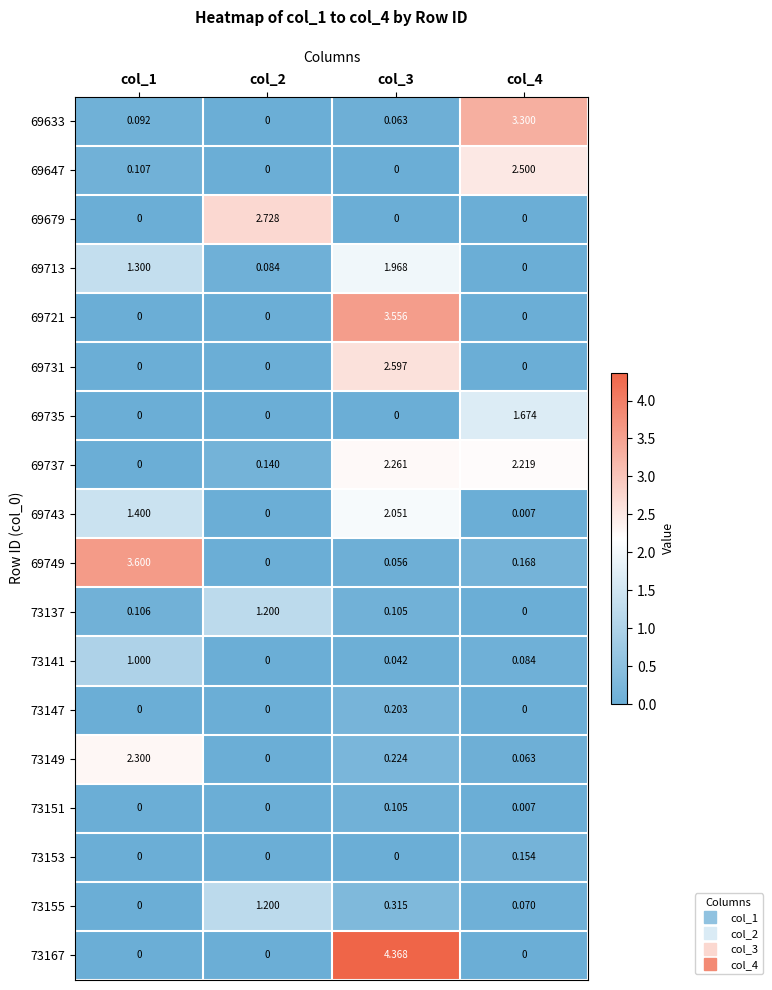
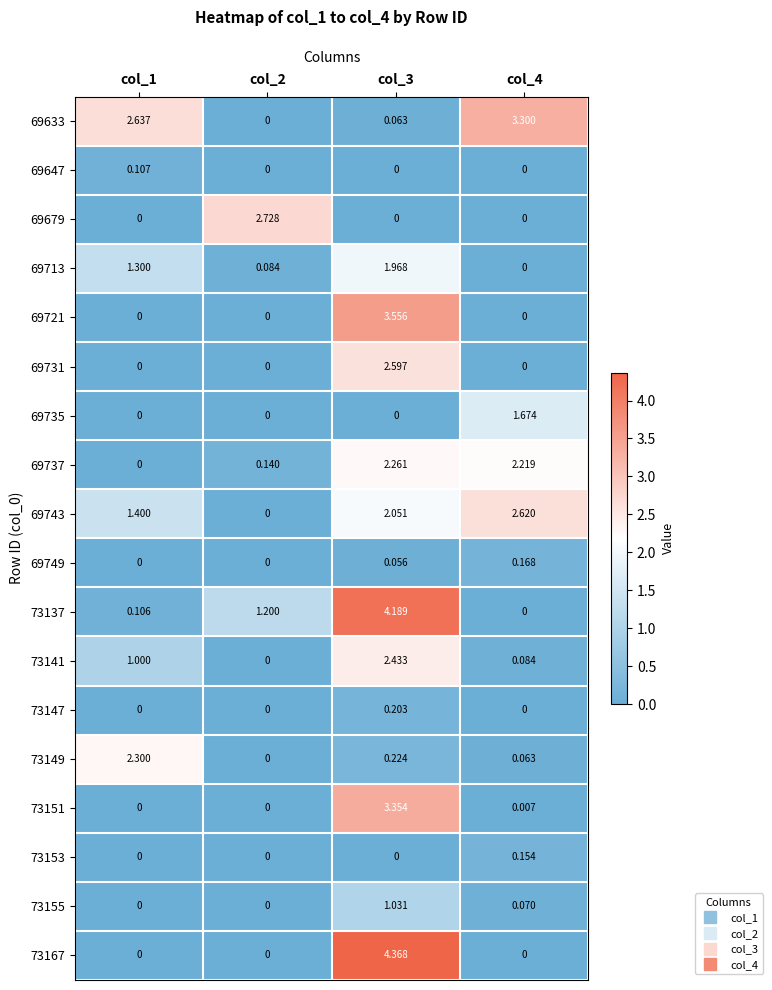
69633, col_1: 0.092 -> 2.637
69647, col_4: 2.500 -> 0
69743, col_4: 0.007 -> 2.620
69749, col_1: 3.600 -> 0
73137, col_3: 0.105 -> 4.189
73141, col_3: 0.042 -> 2.433
73151, col_3: 0.105 -> 3.354
73155, col_2: 1.200 -> 0
73155, col_3: 0.315 -> 1.031
